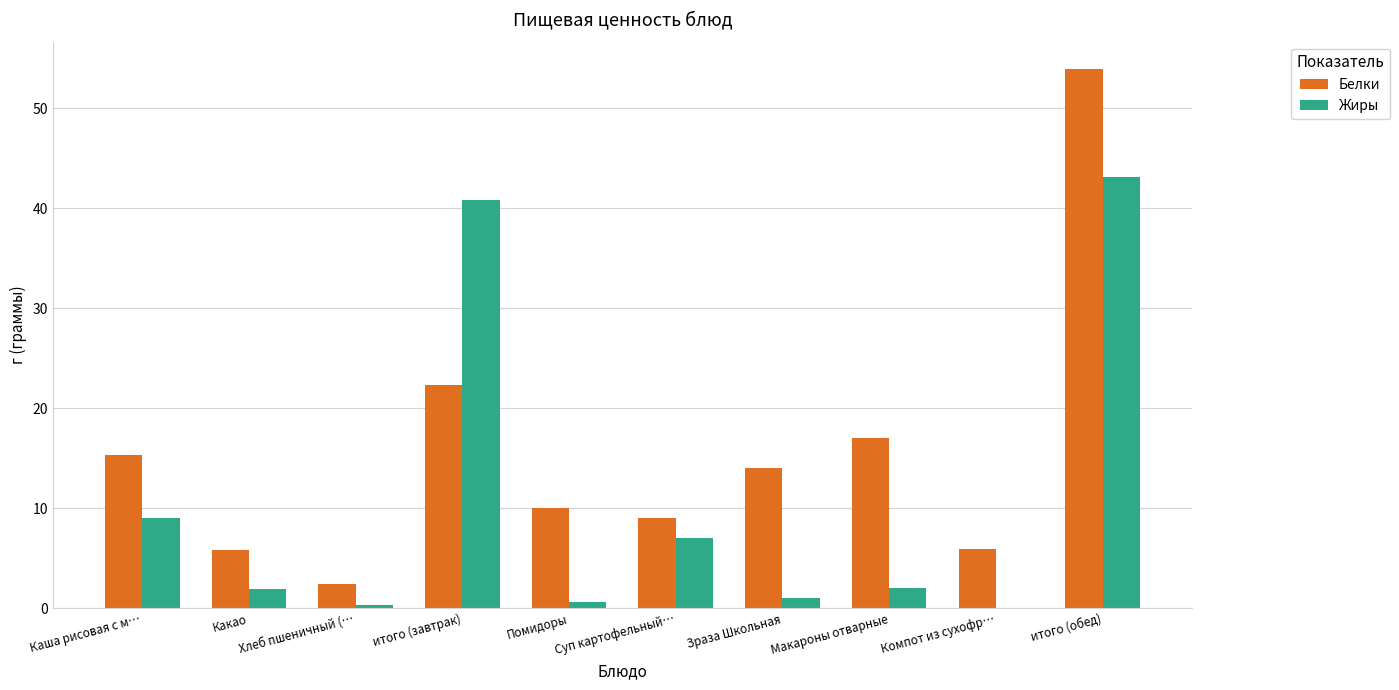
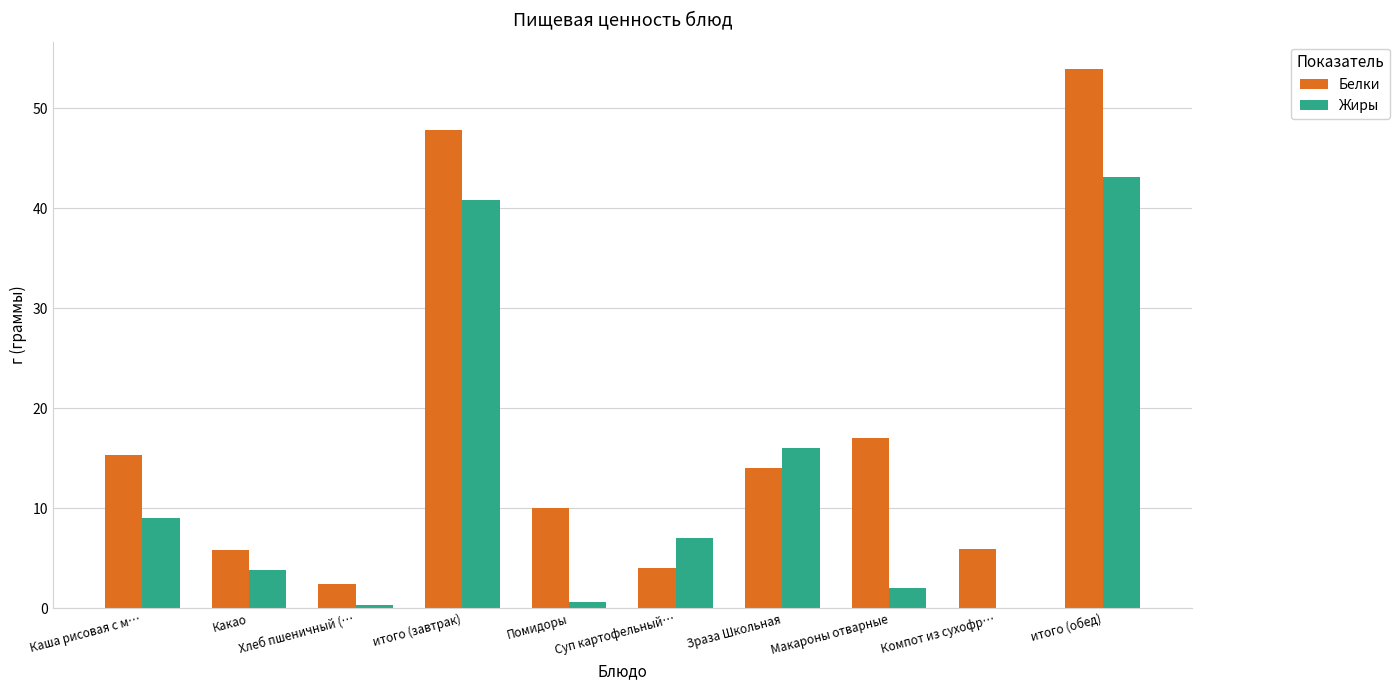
Жиры, Какао: 2 -> 4
Белки, итого (завтрак): 22 -> 48
Белки, Суп картофельный…: 9 -> 4
Жиры, Зраза Школьная: 1 -> 16
